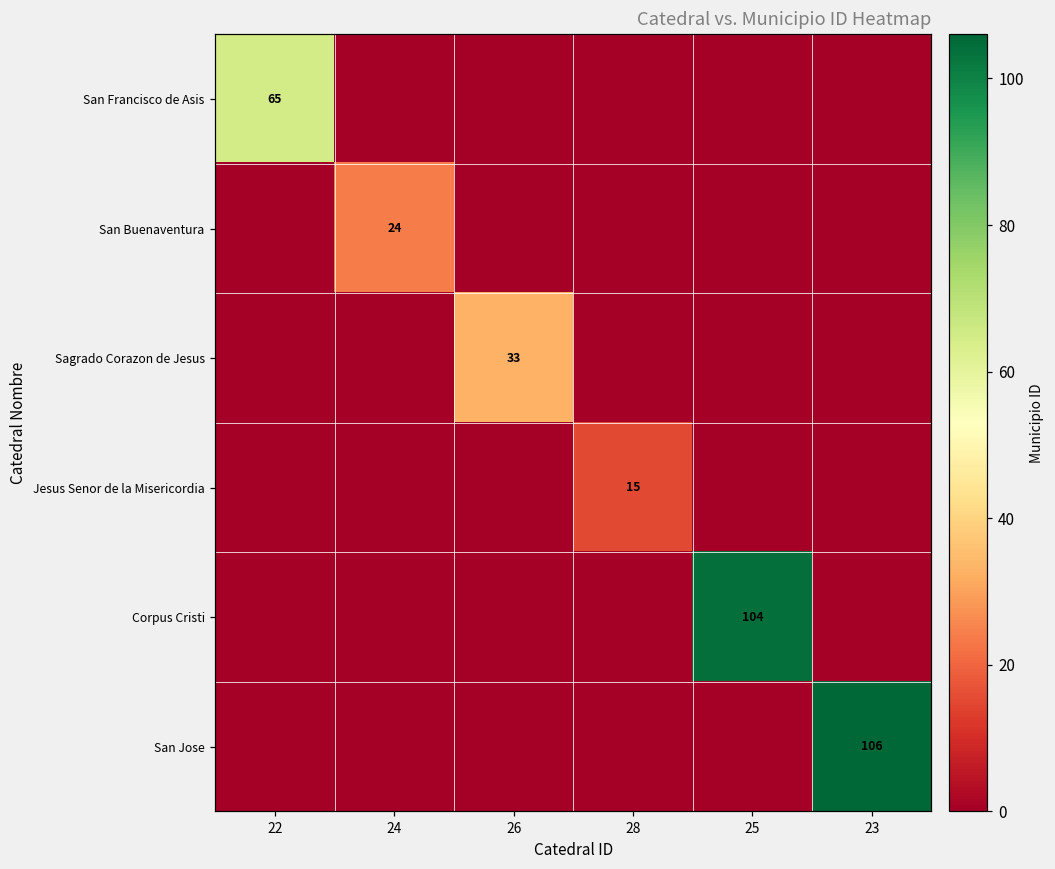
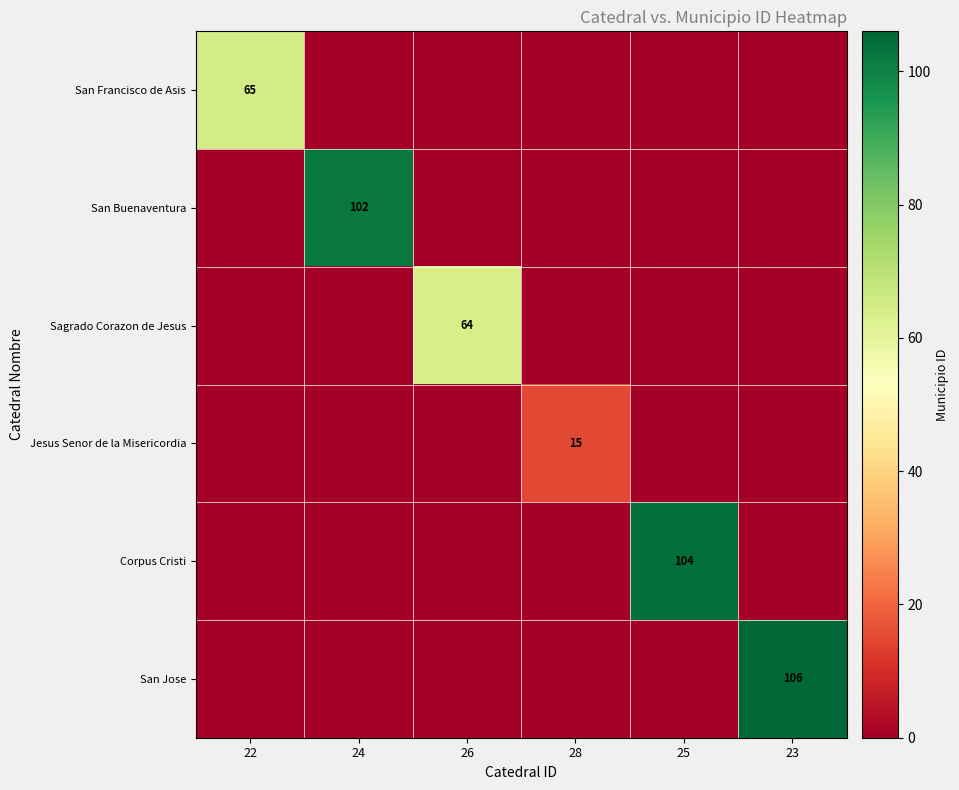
San Buenaventura, 24: 24 -> 102
Sagrado Corazon de Jesus, 26: 33 -> 64
